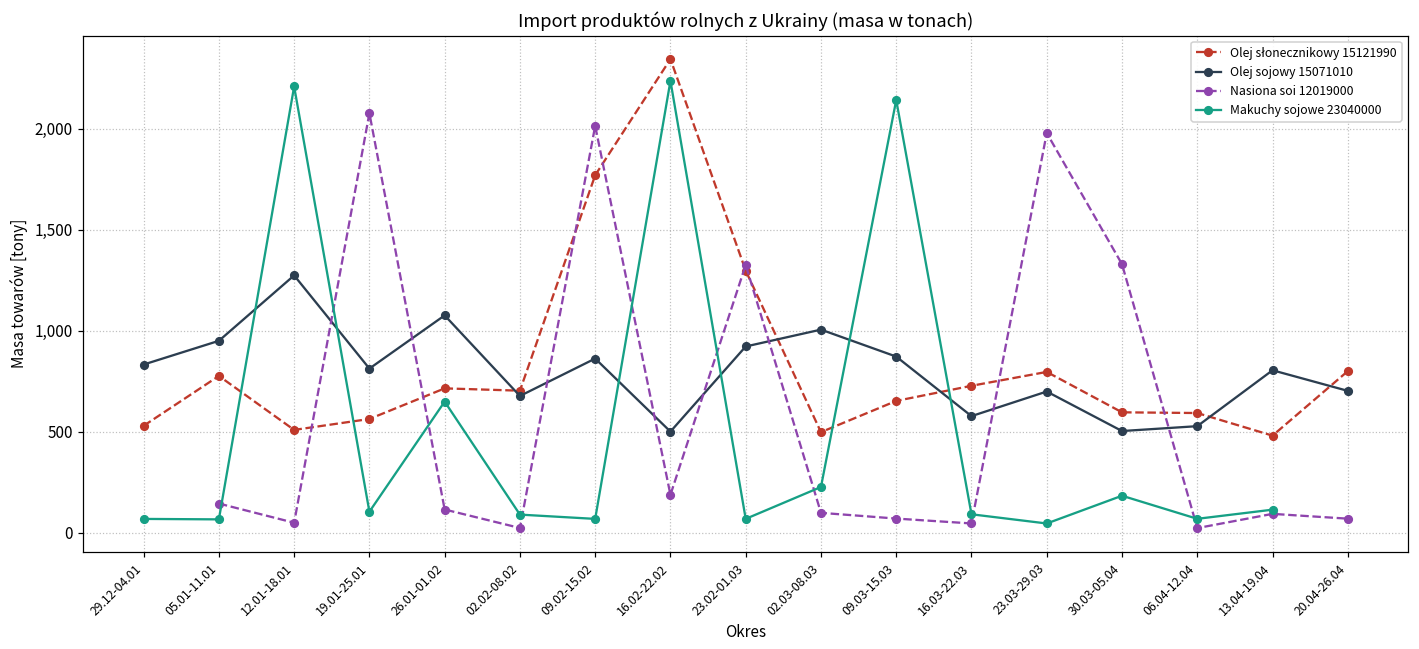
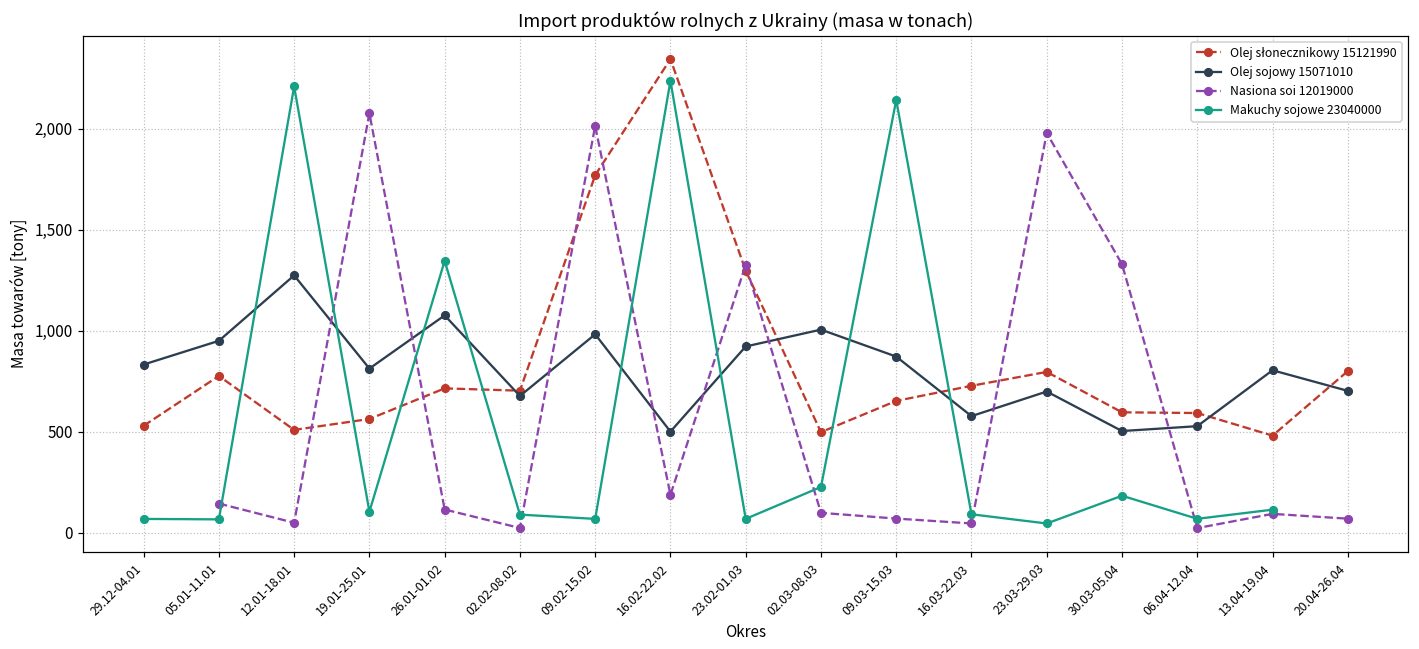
Makuchy sojowe 23040000, 26.01-01.02: 650 -> 1,350
Olej sojowy 15071010, 09.02-15.02: 860 -> 980
